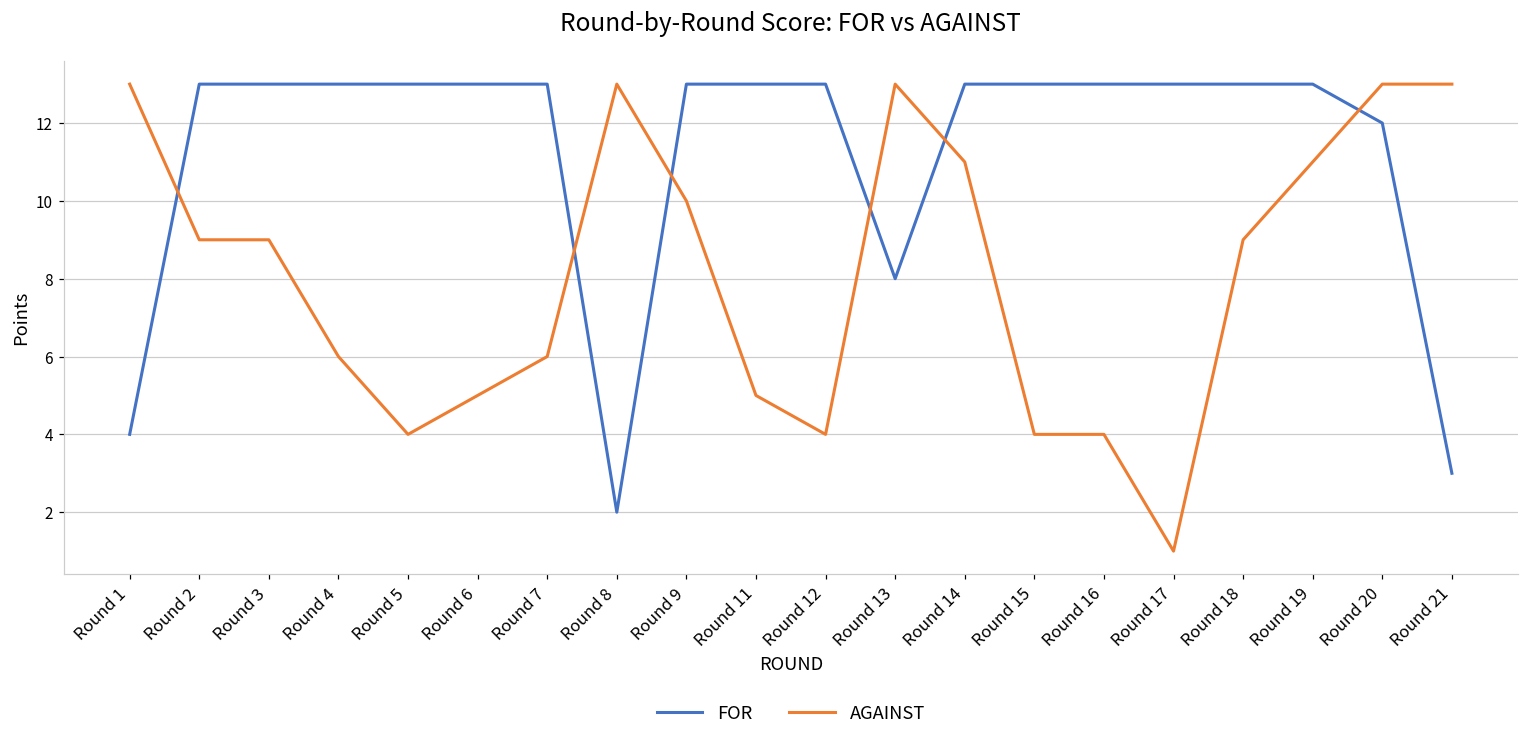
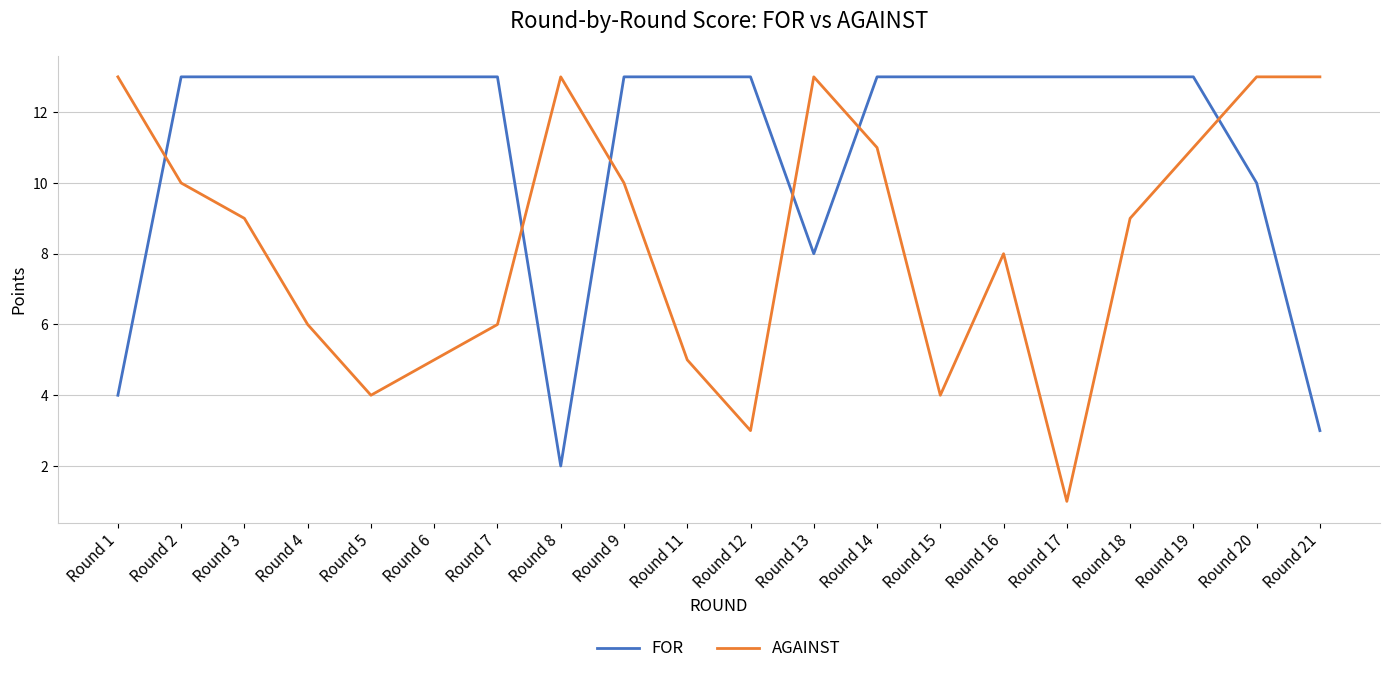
AGAINST, Round 2: 9 -> 10
AGAINST, Round 12: 4 -> 3
AGAINST, Round 16: 4 -> 8
FOR, Round 20: 12 -> 10
